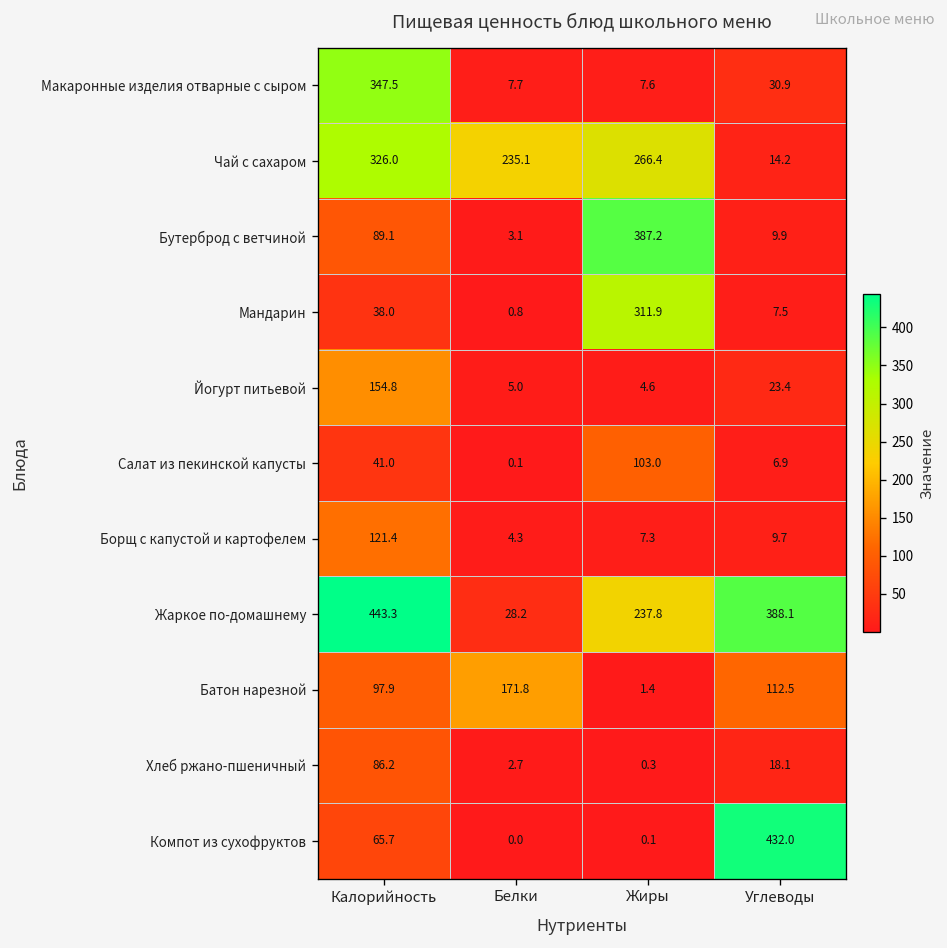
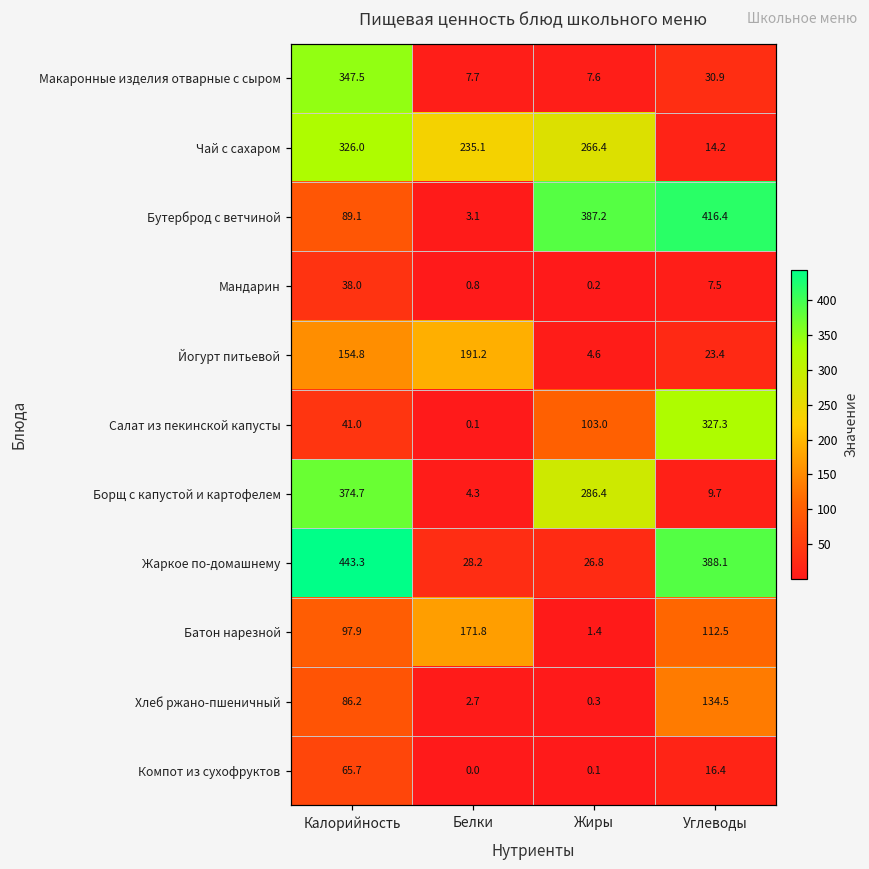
Бутерброд с ветчиной, Углеводы: 9.9 -> 416.4
Мандарин, Жиры: 311.9 -> 0.2
Йогурт питьевой, Белки: 5.0 -> 191.2
Салат из пекинской капусты, Углеводы: 6.9 -> 327.3
Борщ с капустой и картофелем, Калорийность: 121.4 -> 374.7
Борщ с капустой и картофелем, Жиры: 7.3 -> 286.4
Жаркое по-домашнему, Жиры: 237.8 -> 26.8
Хлеб ржано-пшеничный, Углеводы: 18.1 -> 134.5
Компот из сухофруктов, Углеводы: 432.0 -> 16.4
